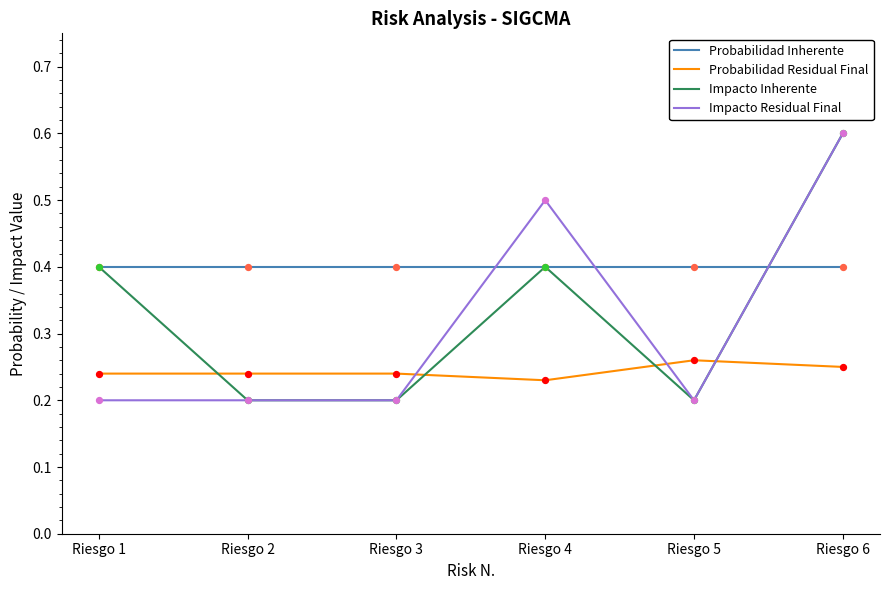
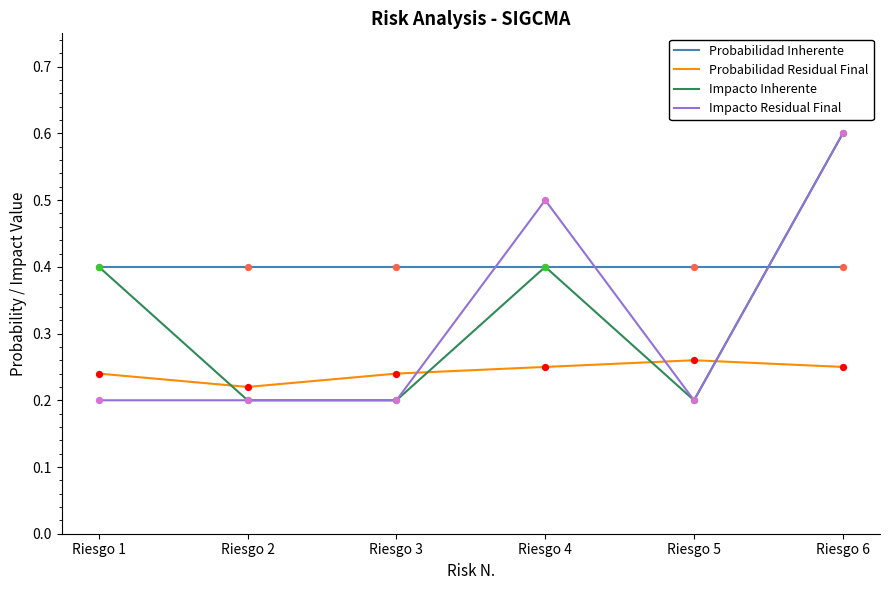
Probabilidad Residual Final, Riesgo 2: 0.24 -> 0.22
Probabilidad Residual Final, Riesgo 4: 0.23 -> 0.25
